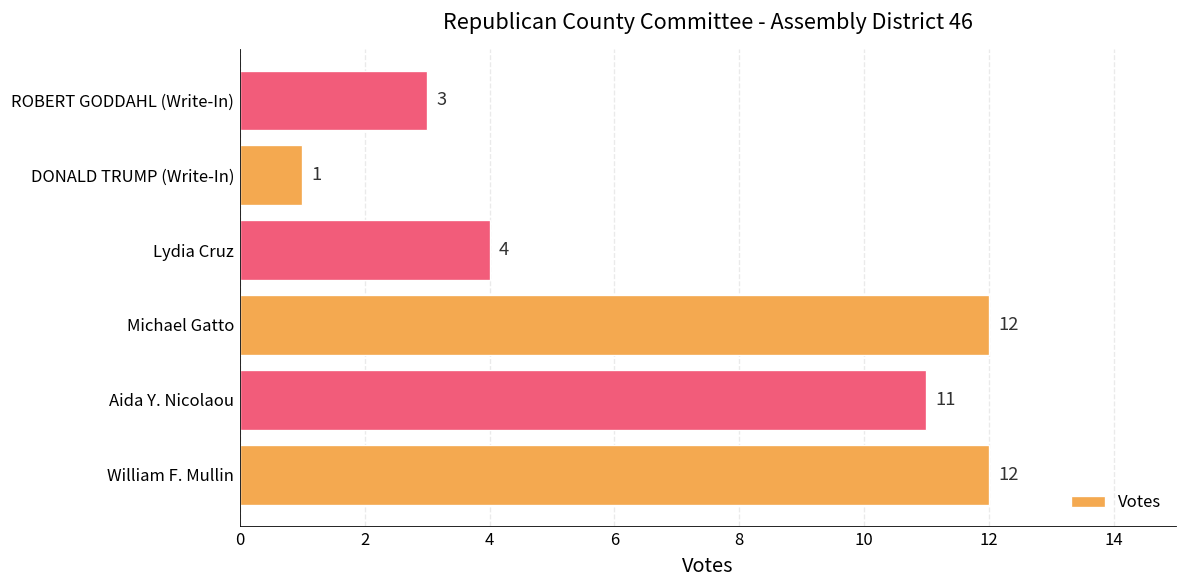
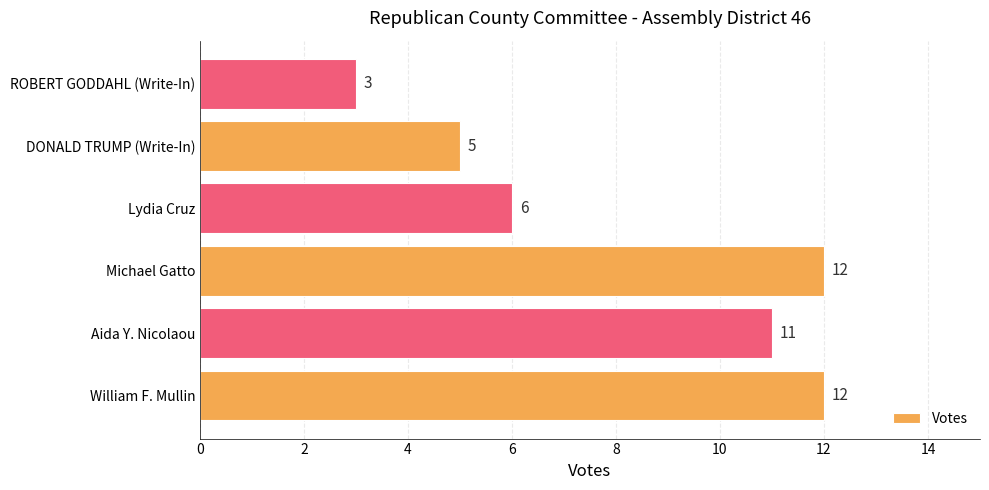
DONALD TRUMP (Write-In): 1 -> 5
Lydia Cruz: 4 -> 6
